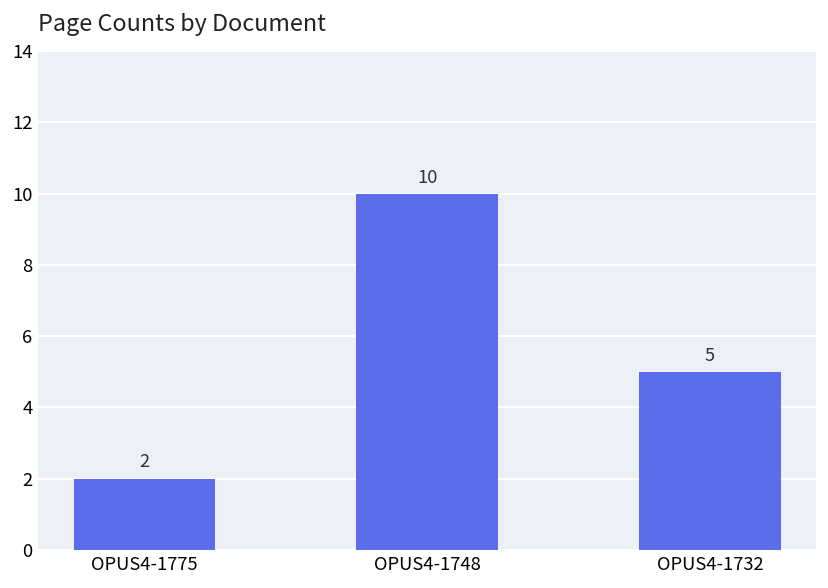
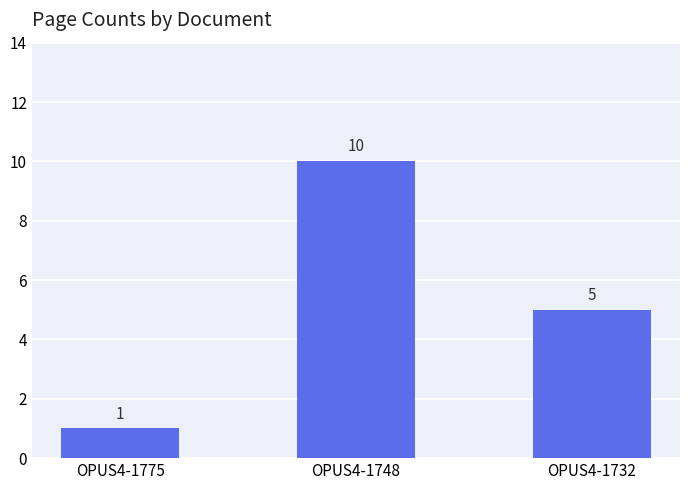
OPUS4-1775: 2 -> 1
